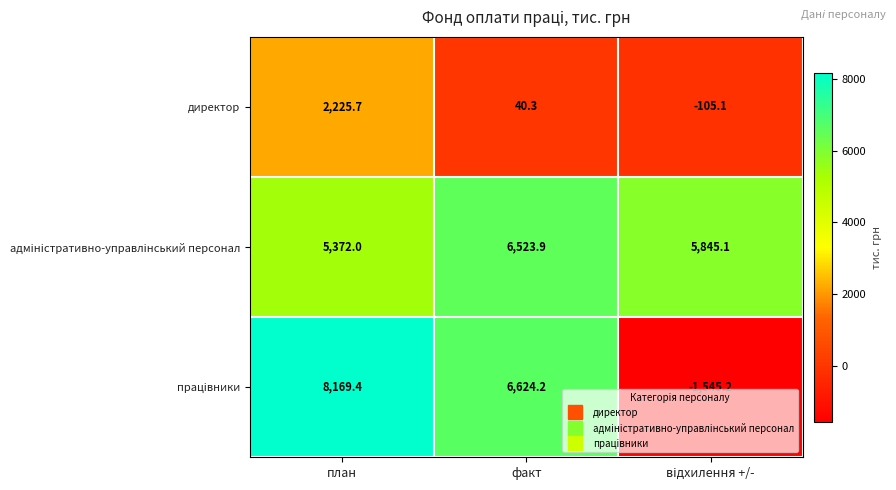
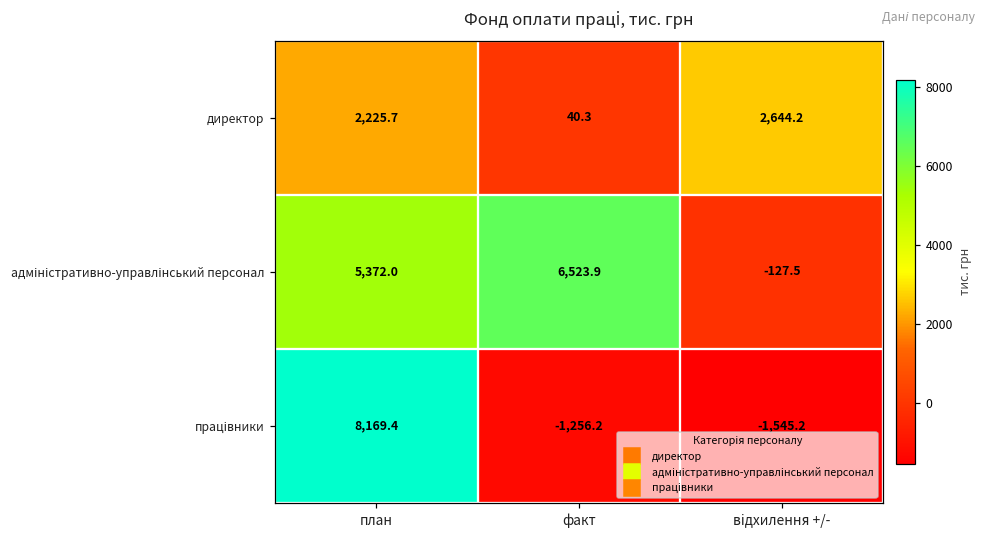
директор, відхилення +/-: -105.1 -> 2,644.2
адміністративно-управлінський персонал, відхилення +/-: 5,845.1 -> -127.5
працівники, факт: 6,624.2 -> -1,256.2
